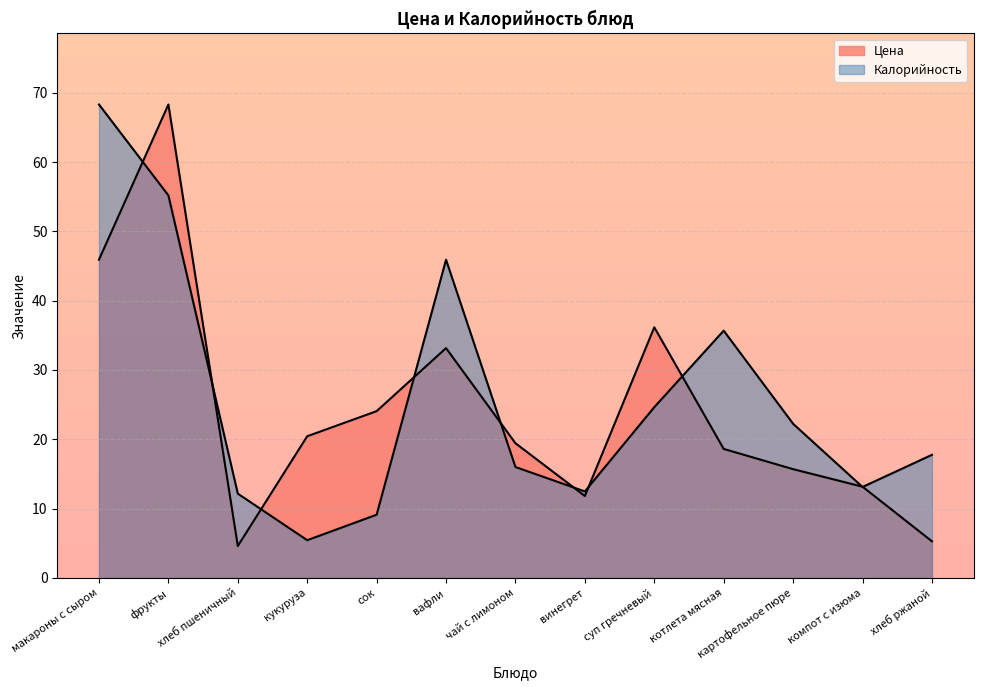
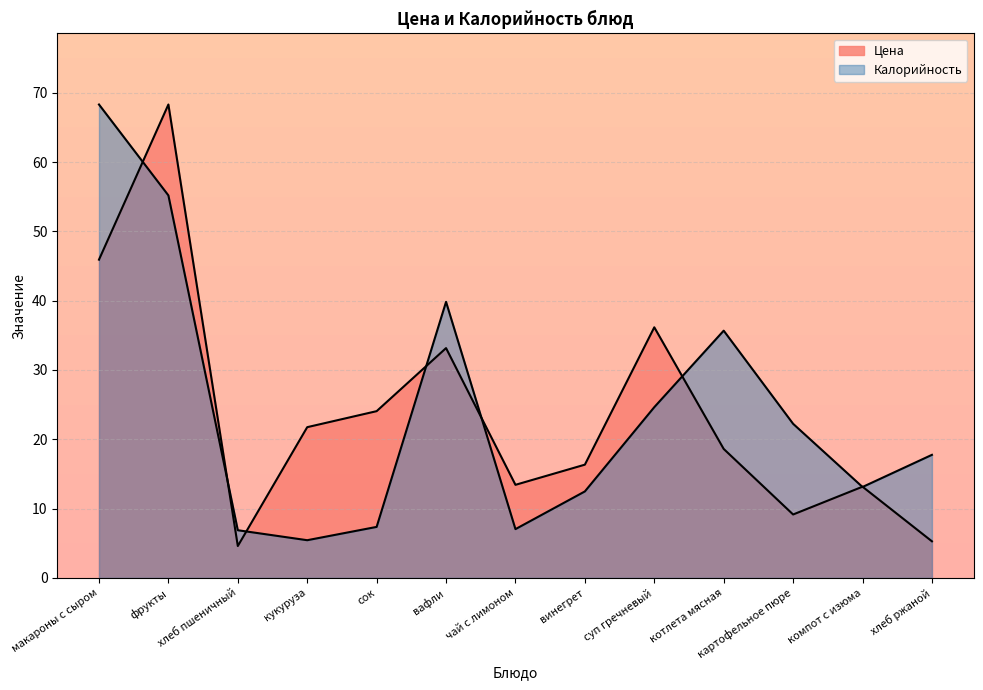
Калорийность, хлеб пшеничный: 12 -> 7
Цена, кукуруза: 20 -> 22
Калорийность, сок: 9 -> 7
Калорийность, вафли: 46 -> 40
Цена, чай с лимоном: 19 -> 13
Калорийность, чай с лимоном: 16 -> 7
Цена, винегрет: 12 -> 16
Цена, картофельное пюре: 16 -> 9
